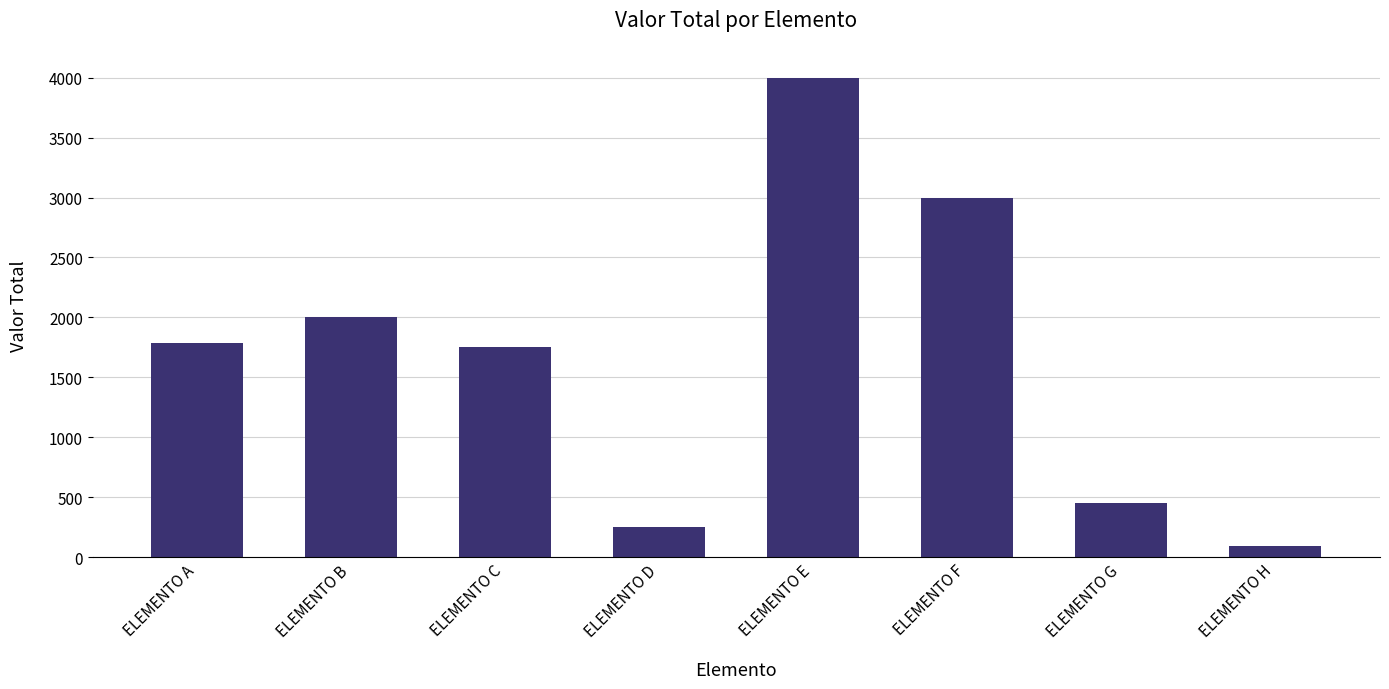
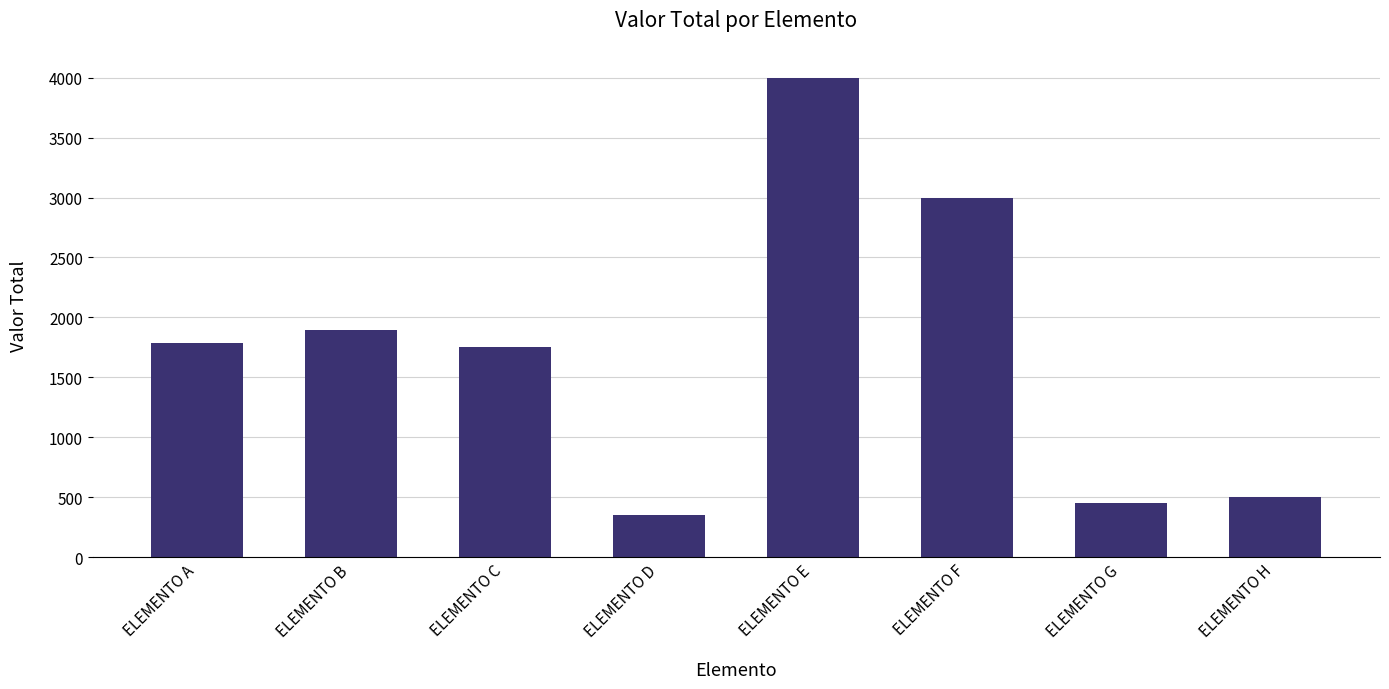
ELEMENTO B: 2000 -> 1900
ELEMENTO D: 250 -> 350
ELEMENTO H: 90 -> 500
